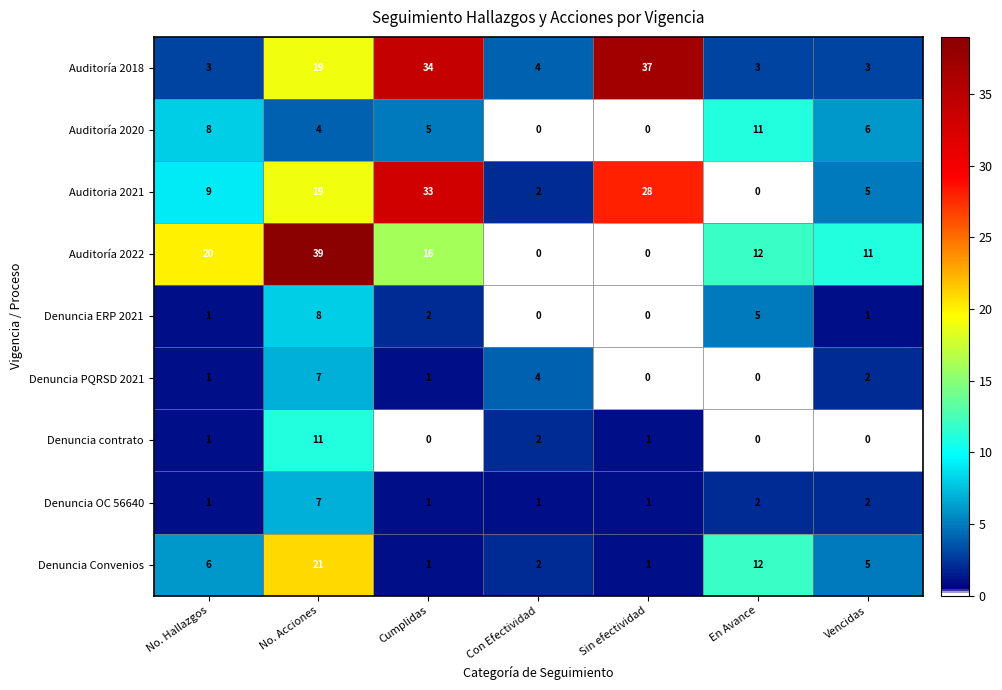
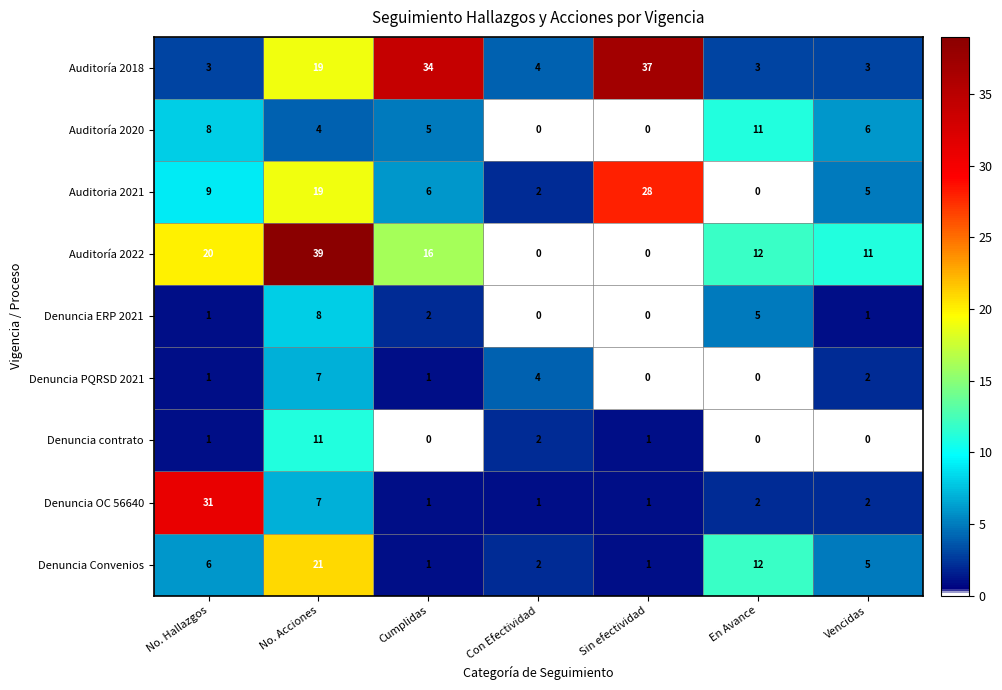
Auditoria 2021, Cumplidas: 33 -> 6
Denuncia OC 56640, No. Hallazgos: 1 -> 31
